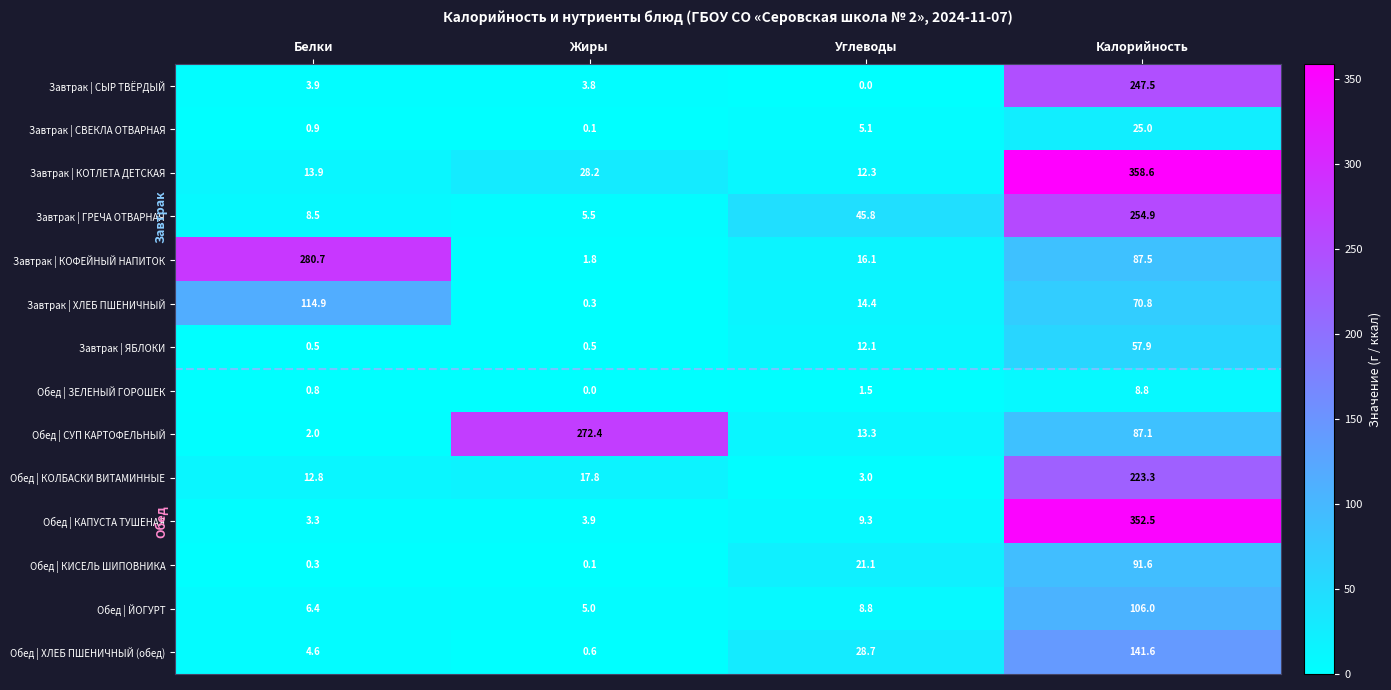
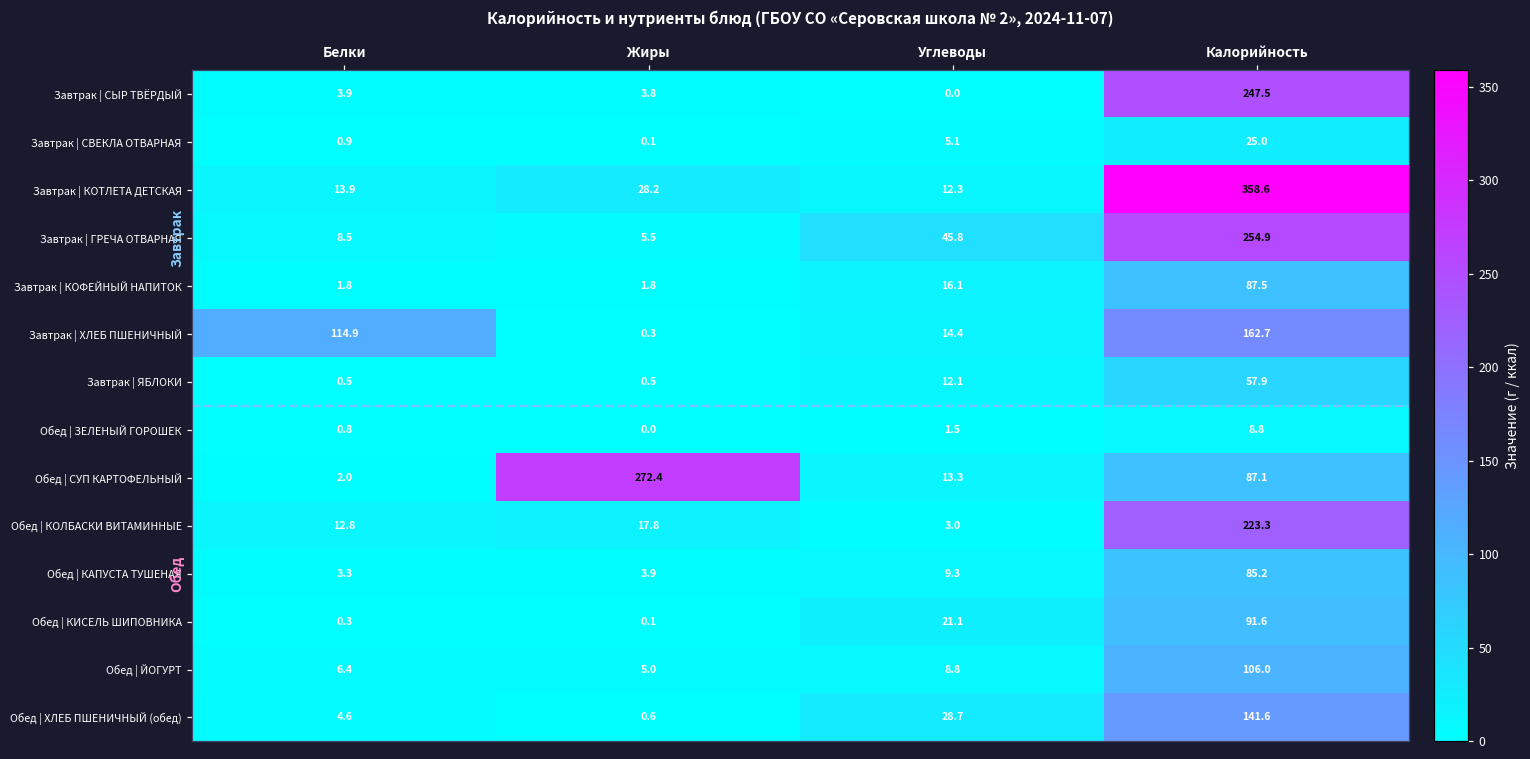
Завтрак | КОФЕЙНЫЙ НАПИТОК, Белки: 280.7 -> 1.8
Завтрак | ХЛЕБ ПШЕНИЧНЫЙ, Калорийность: 70.8 -> 162.7
Обед | КАПУСТА ТУШЕНАЯ, Калорийность: 352.5 -> 85.2
